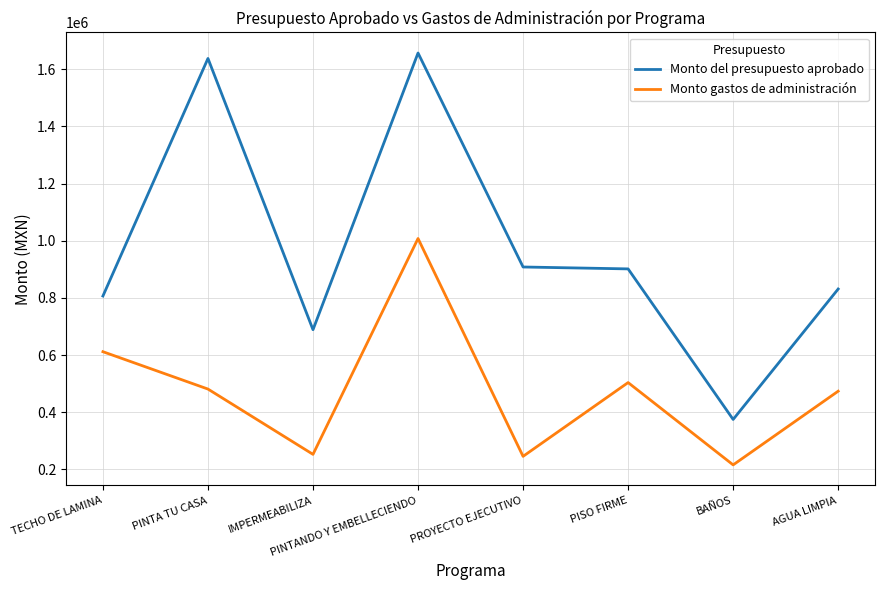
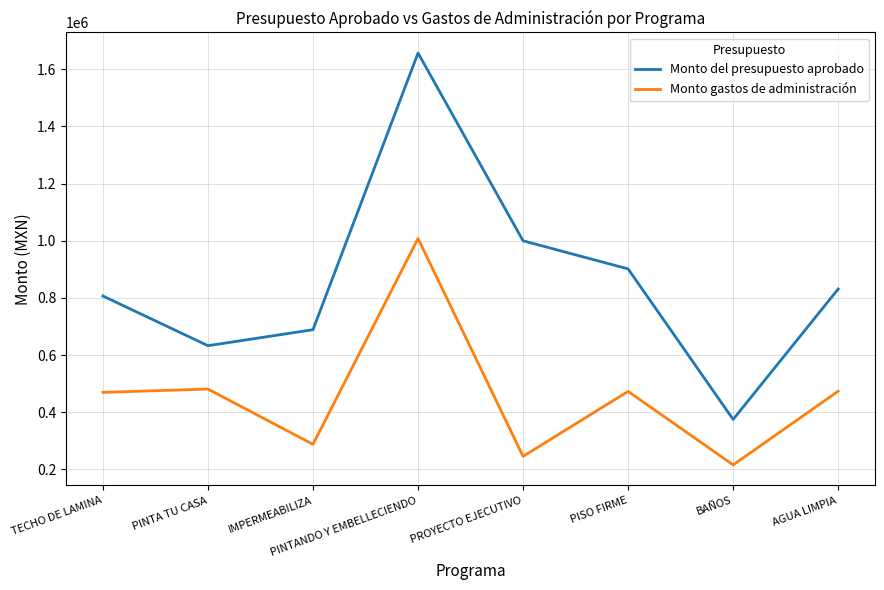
Monto gastos de administración, TECHO DE LAMINA: 610000 -> 470000
Monto del presupuesto aprobado, PINTA TU CASA: 1640000 -> 630000
Monto gastos de administración, IMPERMEABILIZA: 250000 -> 290000
Monto del presupuesto aprobado, PROYECTO EJECUTIVO: 910000 -> 1000000
Monto gastos de administración, PISO FIRME: 500000 -> 470000
